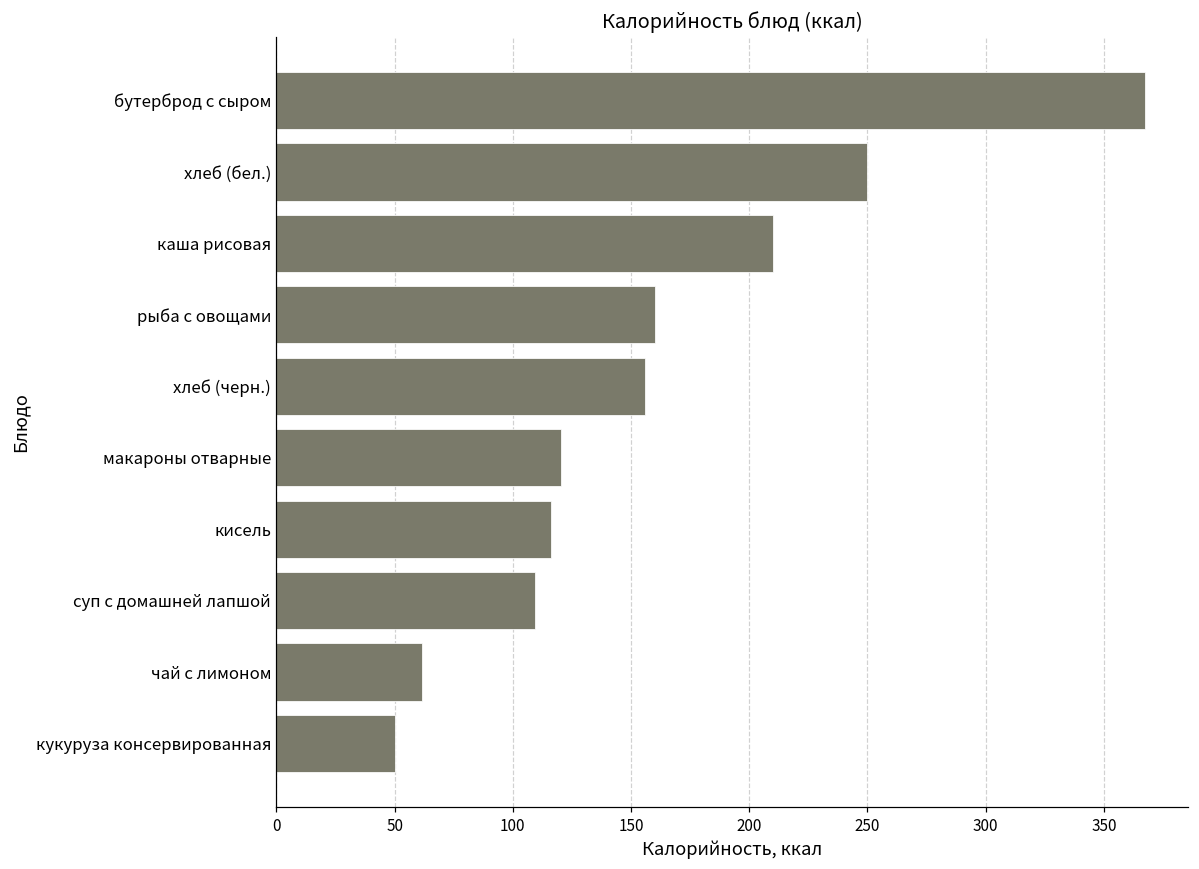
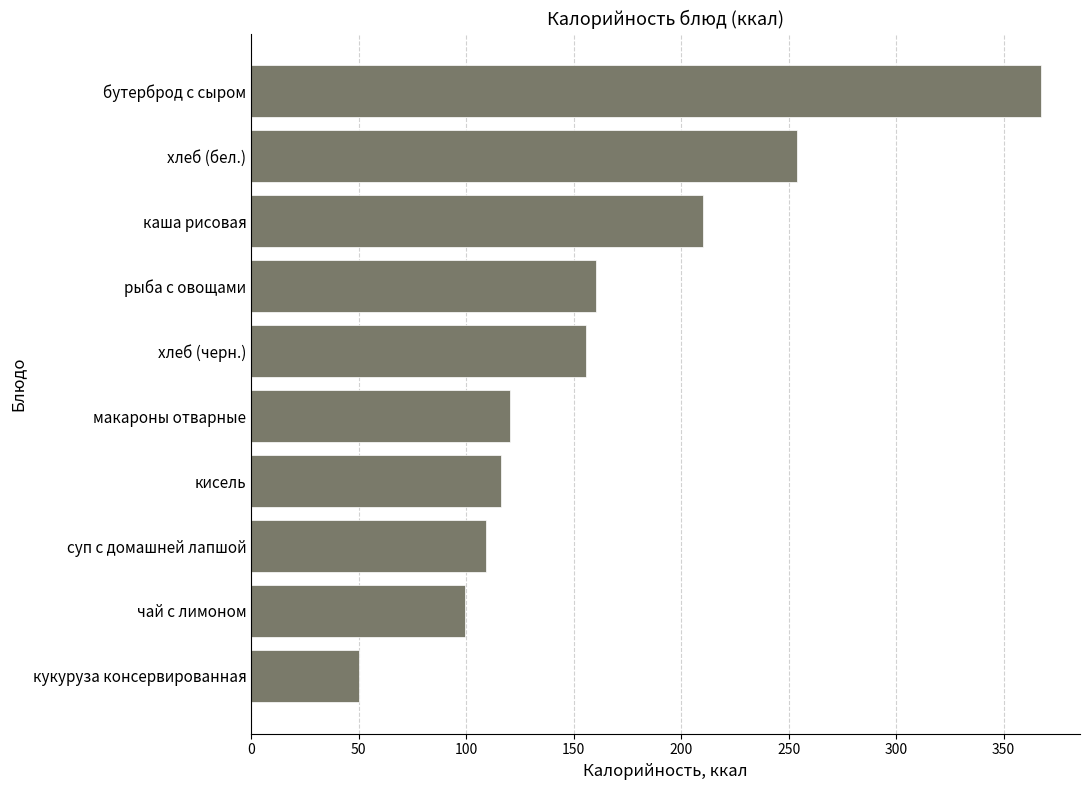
хлеб (бел.): 250 -> 254
чай с лимоном: 62 -> 100
